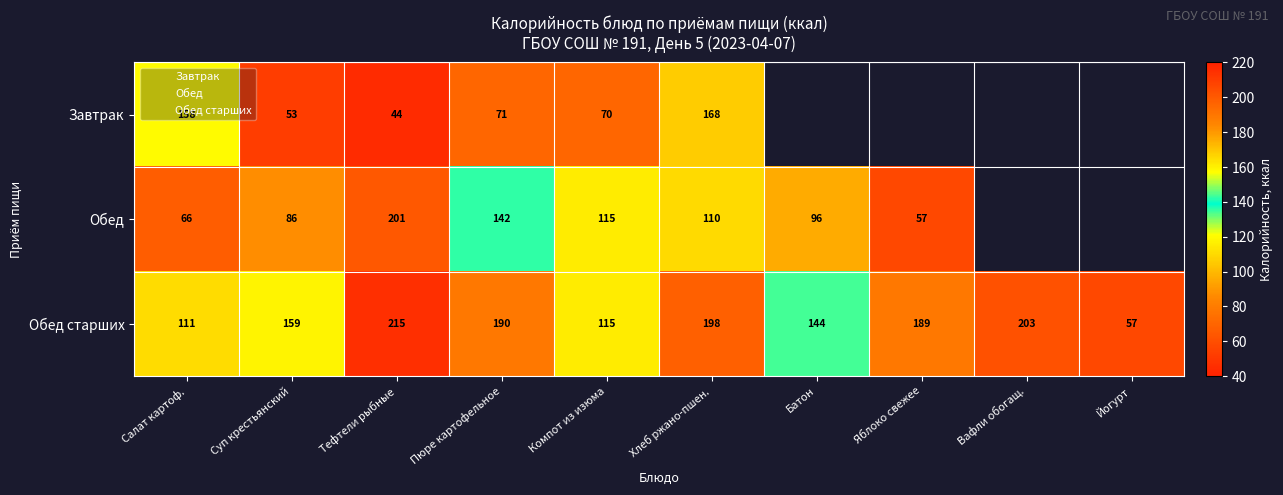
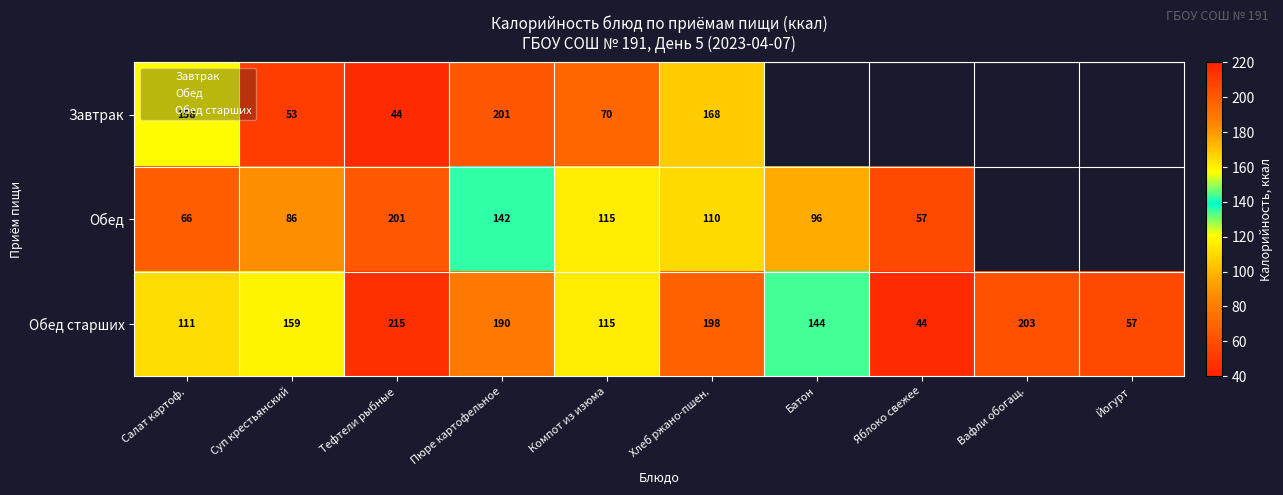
Завтрак, Пюре картофельное: 71 -> 201
Обед старших, Яблоко свежее: 189 -> 44
